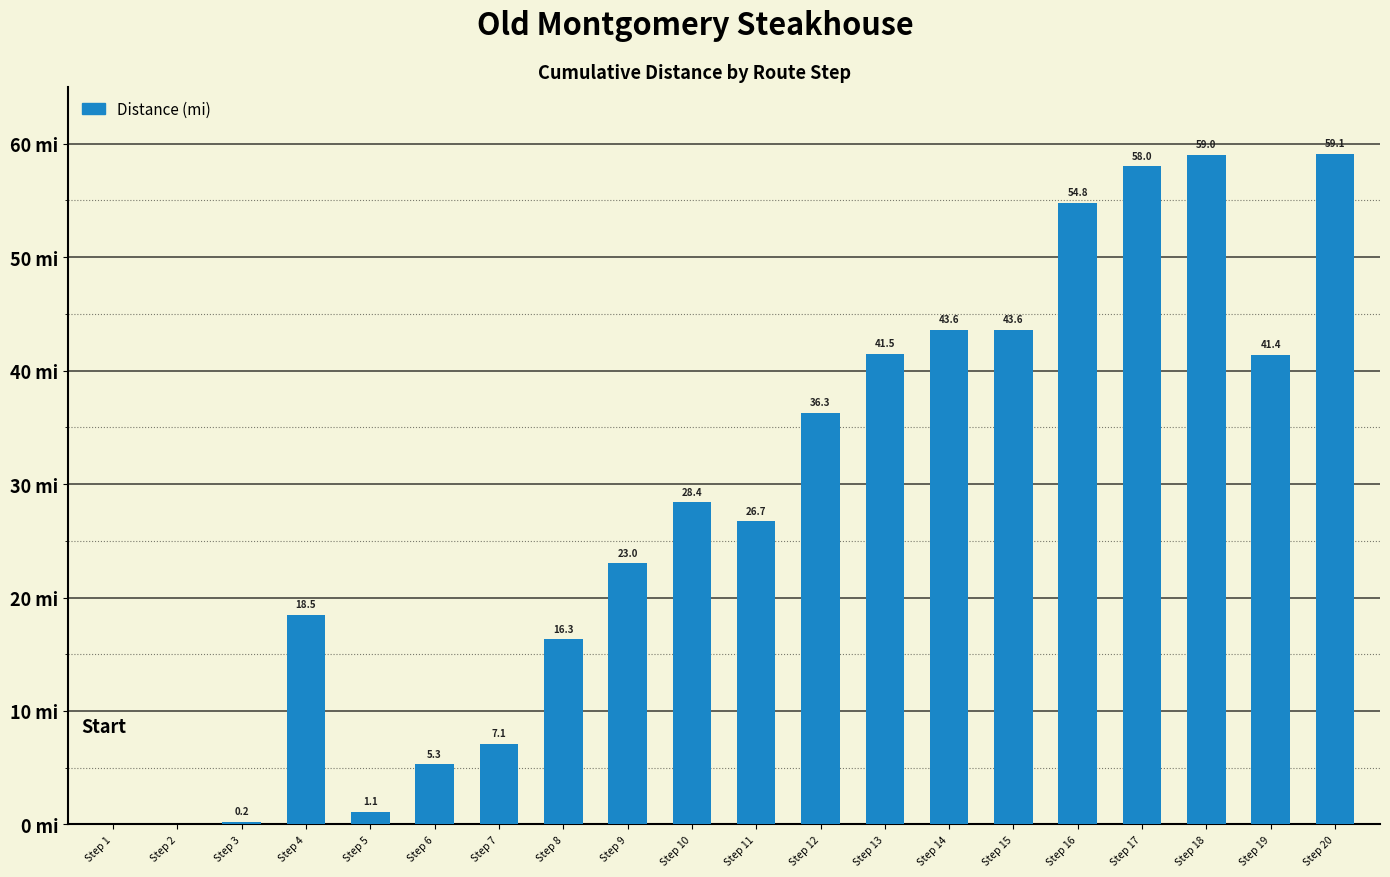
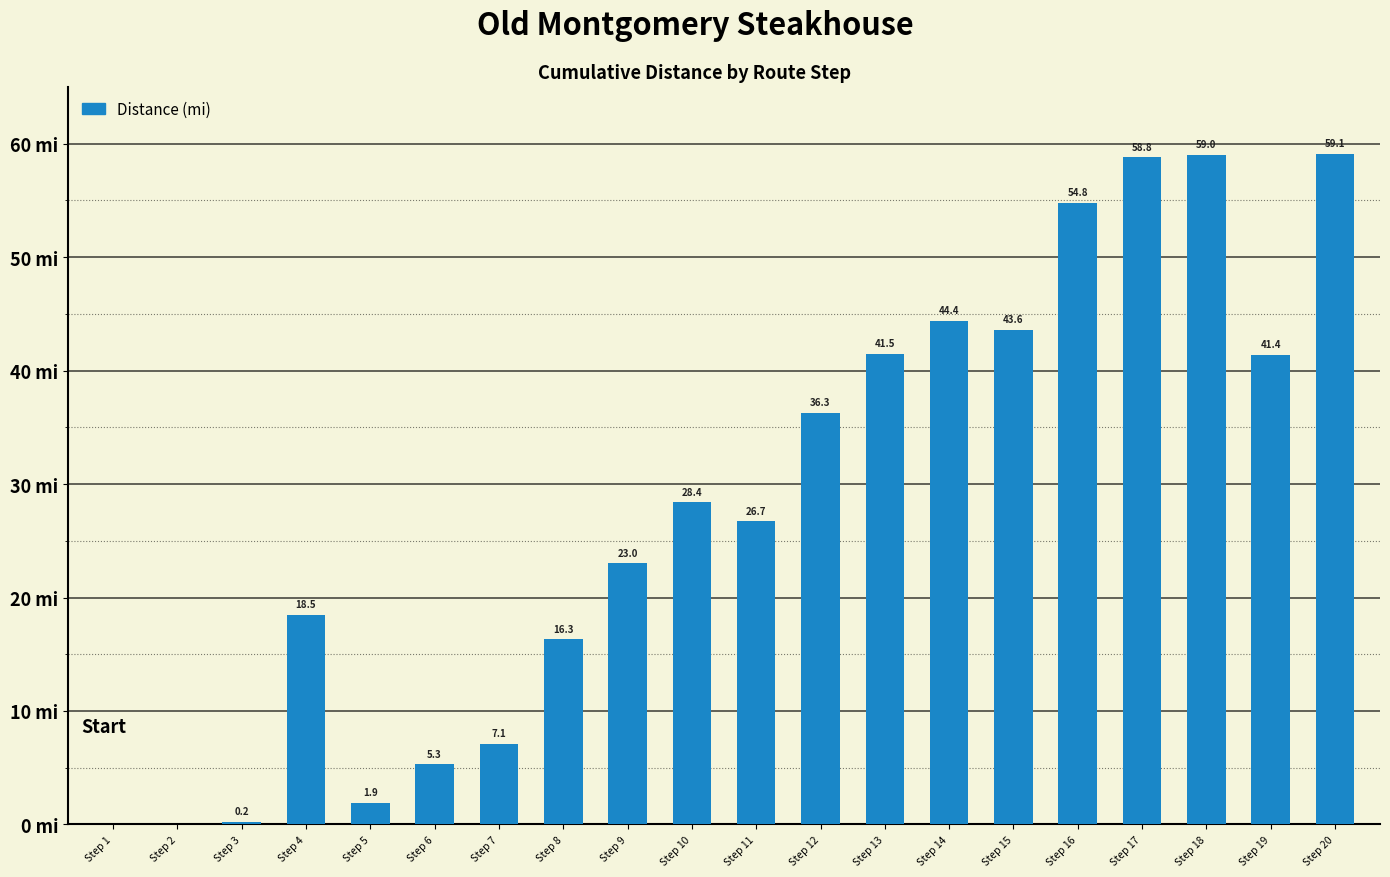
Step 5: 1.1 -> 1.9
Step 14: 43.6 -> 44.4
Step 17: 58.0 -> 58.8
